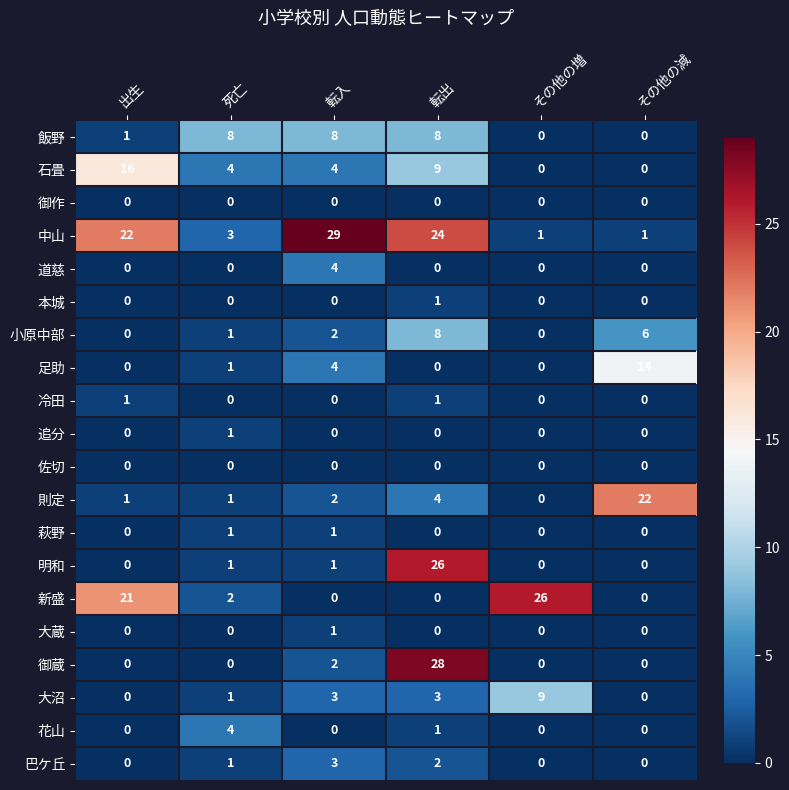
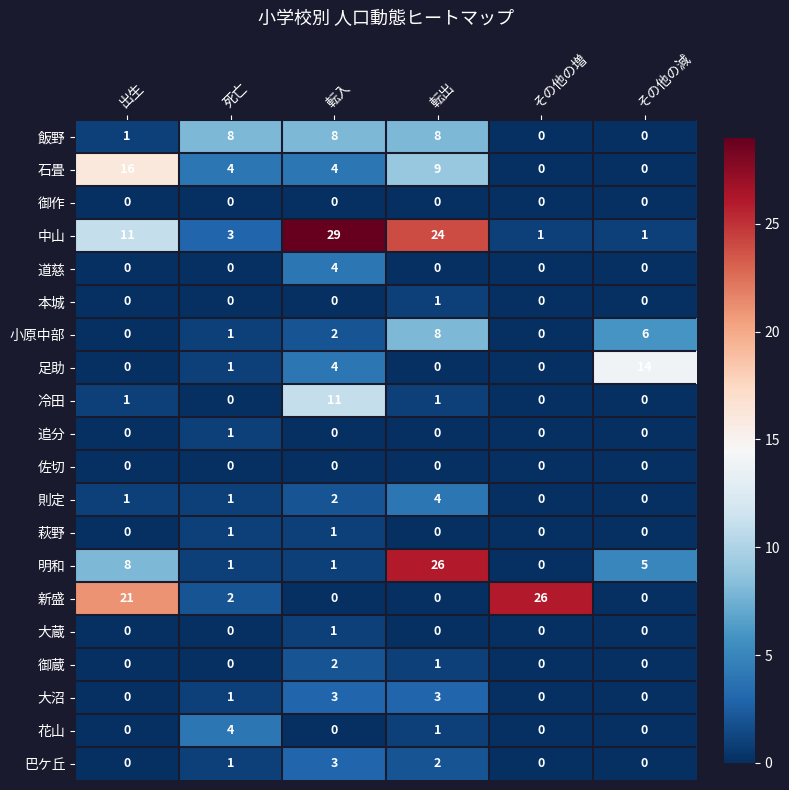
中山, 出生: 22 -> 11
冷田, 転入: 0 -> 11
則定, その他の減: 22 -> 0
明和, 出生: 0 -> 8
明和, その他の減: 0 -> 5
御蔵, 転出: 28 -> 1
大沼, その他の増: 9 -> 0
